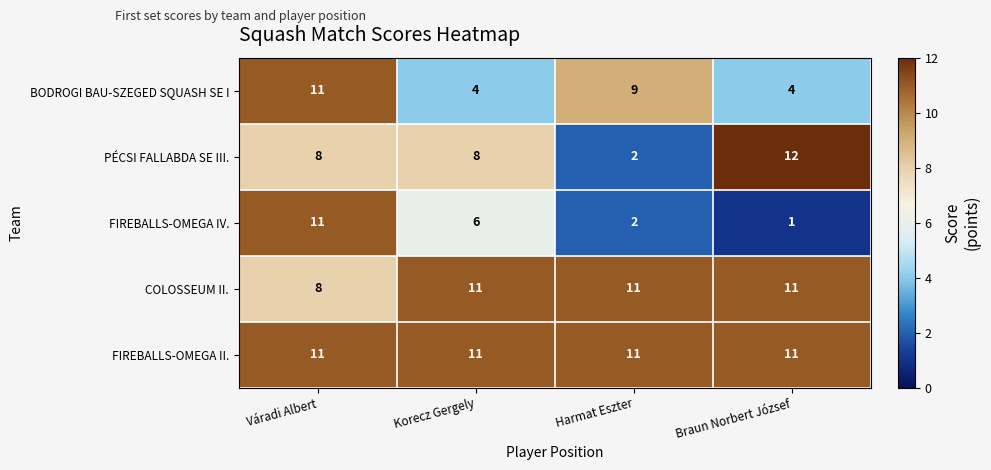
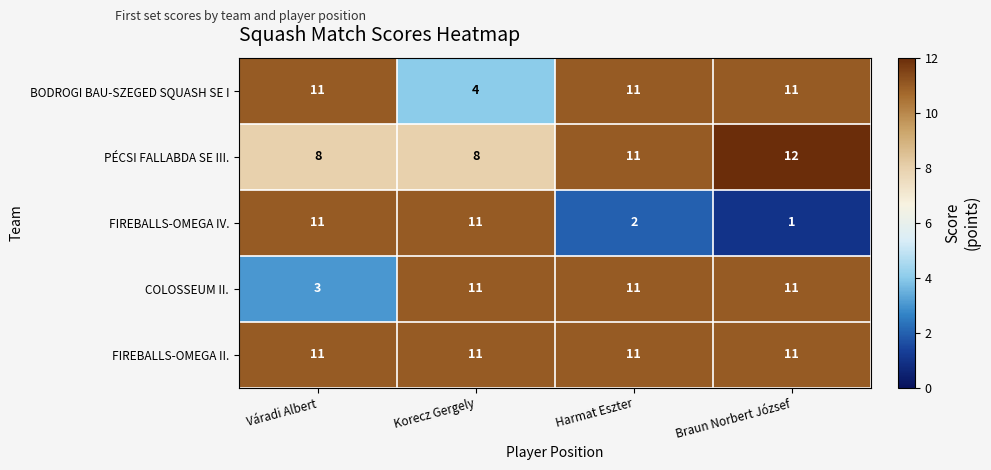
BODROGI BAU-SZEGED SQUASH SE I, Harmat Eszter: 9 -> 11
BODROGI BAU-SZEGED SQUASH SE I, Braun Norbert József: 4 -> 11
PÉCSI FALLABDA SE III., Harmat Eszter: 2 -> 11
FIREBALLS-OMEGA IV., Korecz Gergely: 6 -> 11
COLOSSEUM II., Váradi Albert: 8 -> 3
